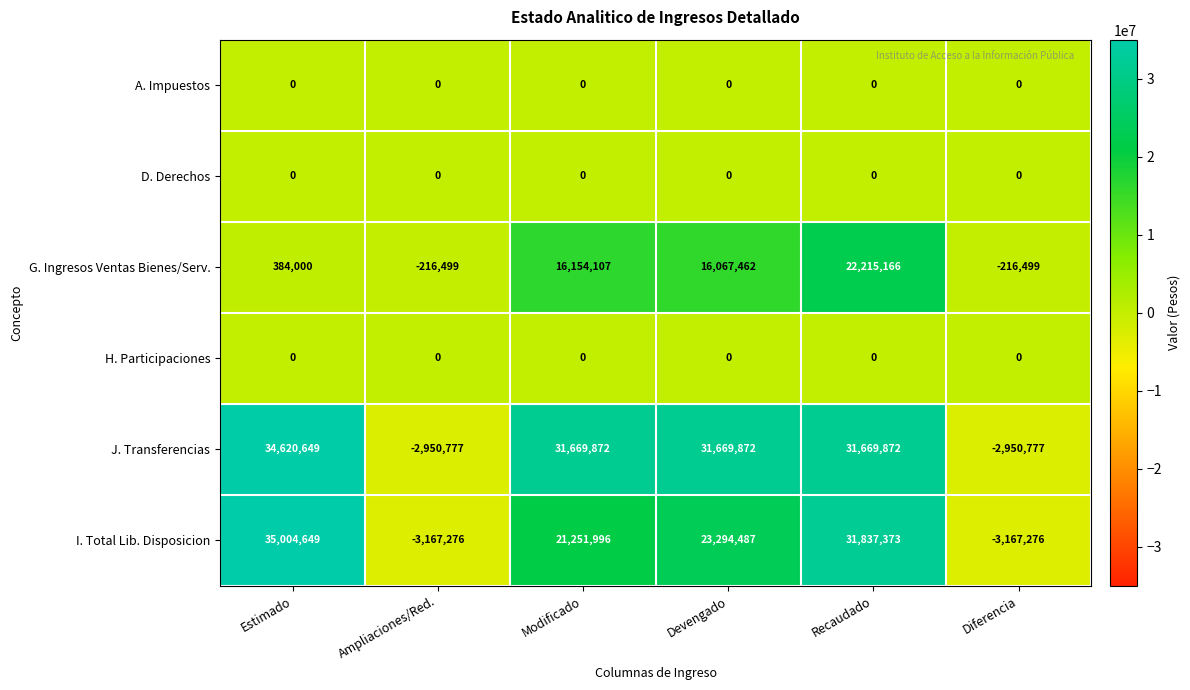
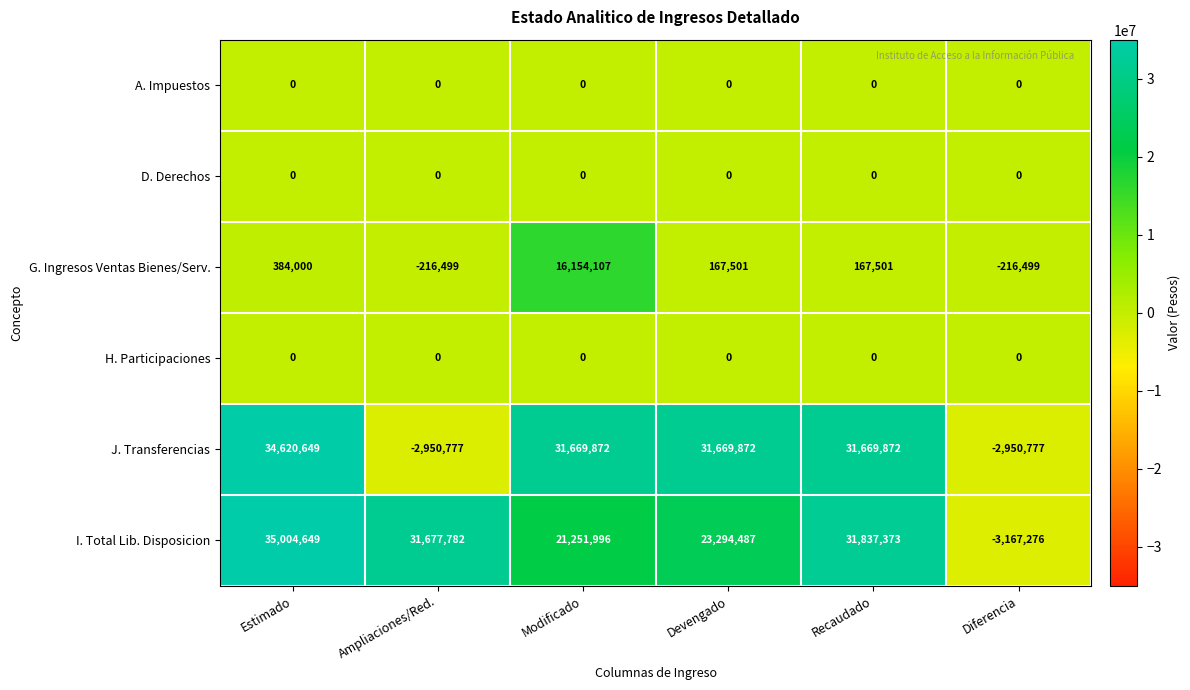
G. Ingresos Ventas Bienes/Serv., Devengado: 16,067,462 -> 167,501
G. Ingresos Ventas Bienes/Serv., Recaudado: 22,215,166 -> 167,501
I. Total Lib. Disposicion, Ampliaciones/Red.: -3,167,276 -> 31,677,782
